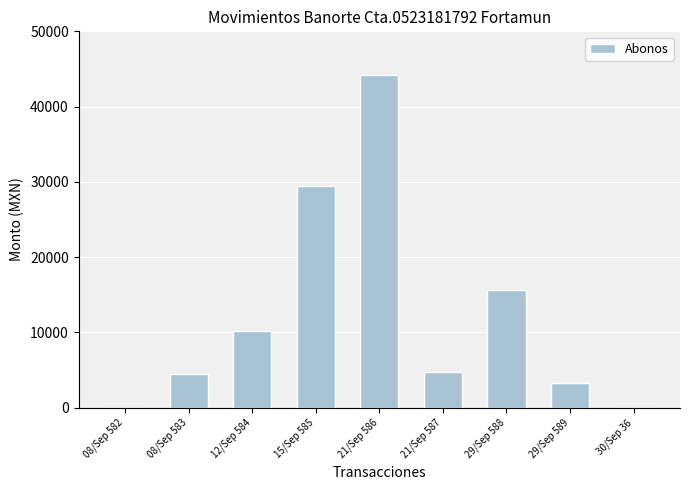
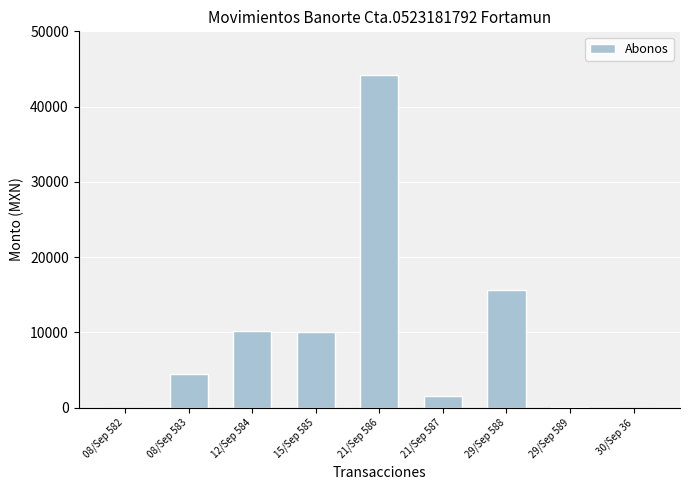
15/Sep 585: 29000 -> 10000
21/Sep 587: 5000 -> 1000
29/Sep 589: 3000 -> 0
